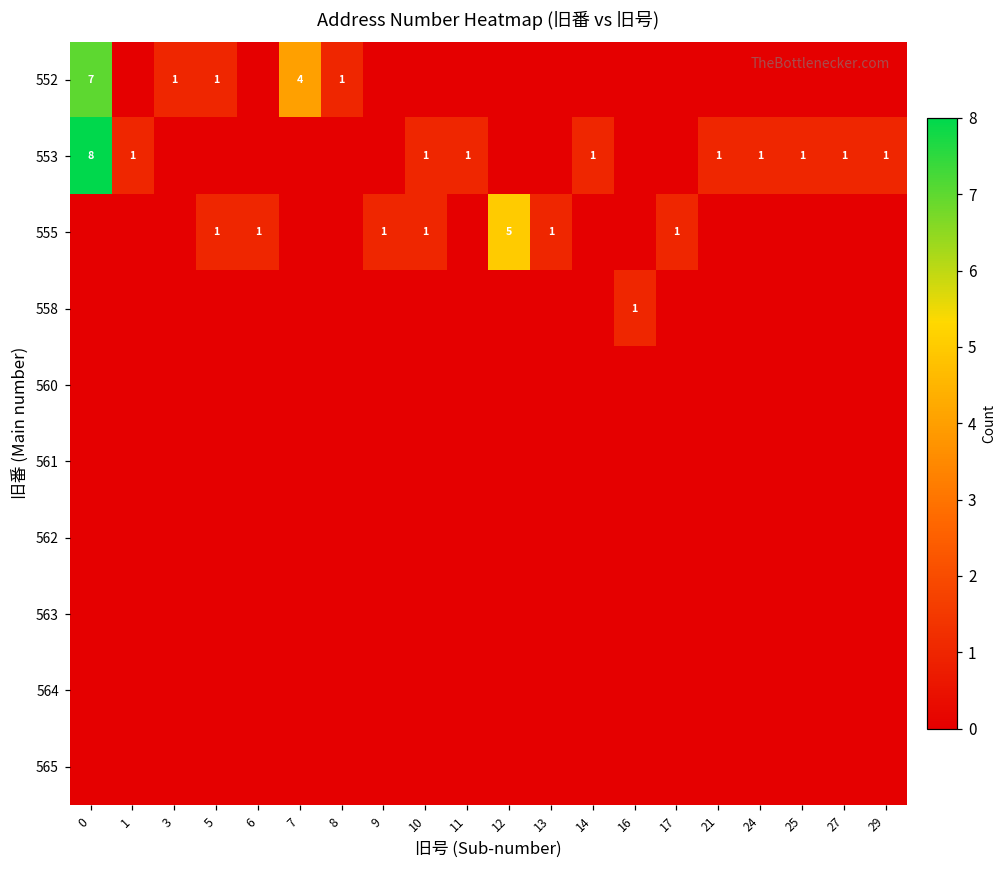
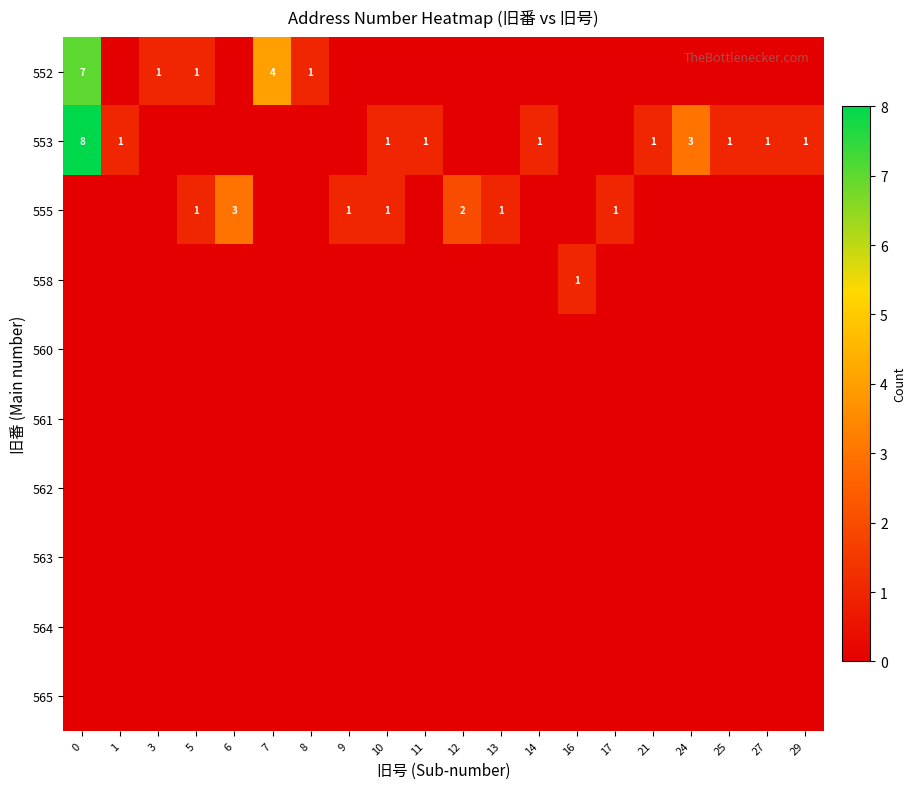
553, 24: 1 -> 3
555, 6: 1 -> 3
555, 12: 5 -> 2
